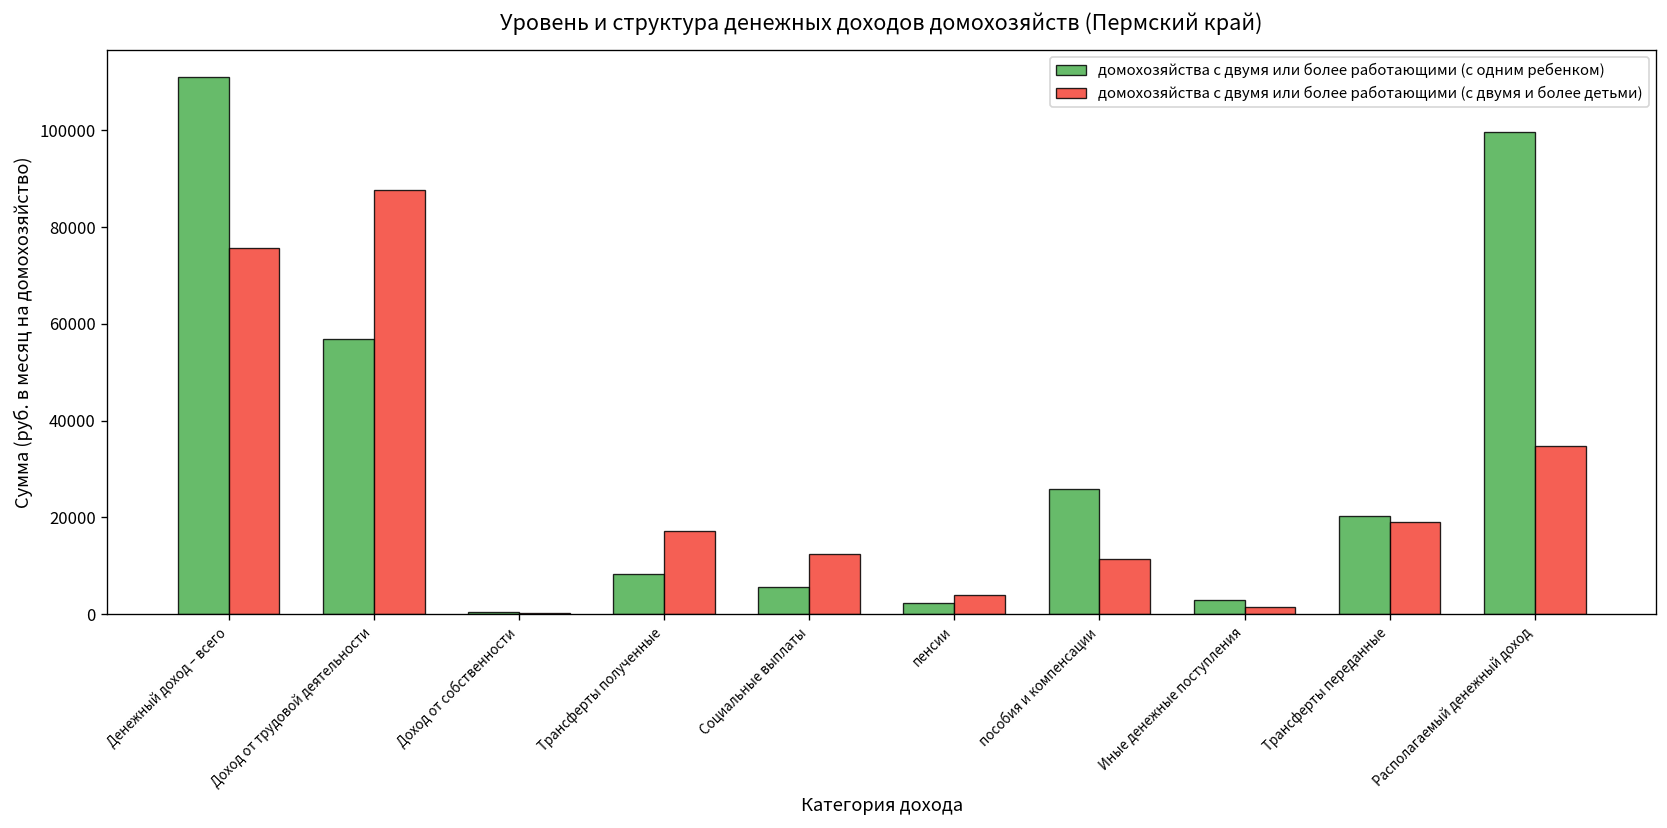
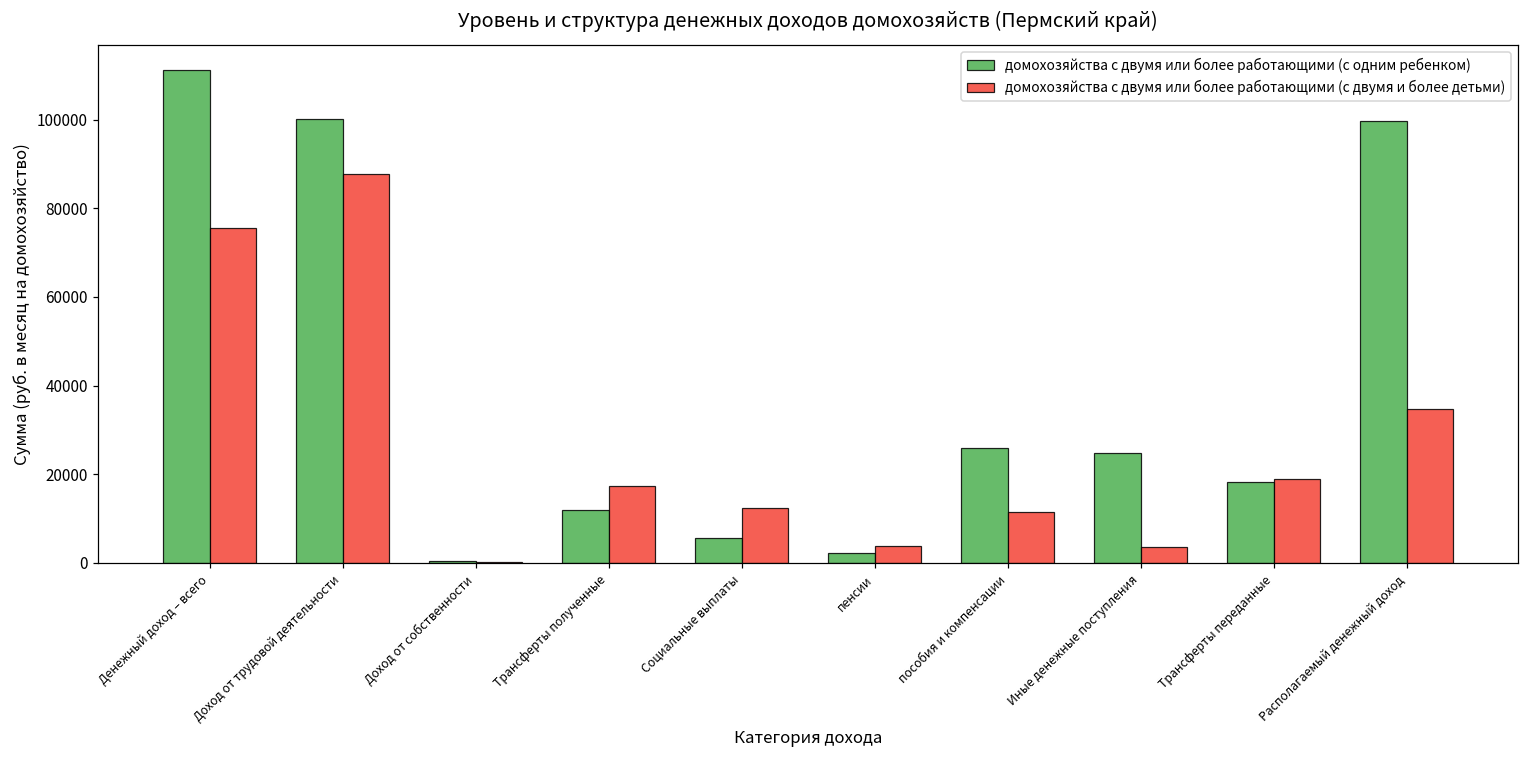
домохозяйства с двумя или более работающими (с одним ребенком), Доход от трудовой деятельности: 57000 -> 100000
домохозяйства с двумя или более работающими (с одним ребенком), Трансферты полученные: 8000 -> 12000
домохозяйства с двумя или более работающими (с одним ребенком), Иные денежные поступления: 3000 -> 25000
домохозяйства с двумя или более работающими (с двумя и более детьми), Иные денежные поступления: 2000 -> 4000
домохозяйства с двумя или более работающими (с одним ребенком), Трансферты переданные: 20000 -> 18000
